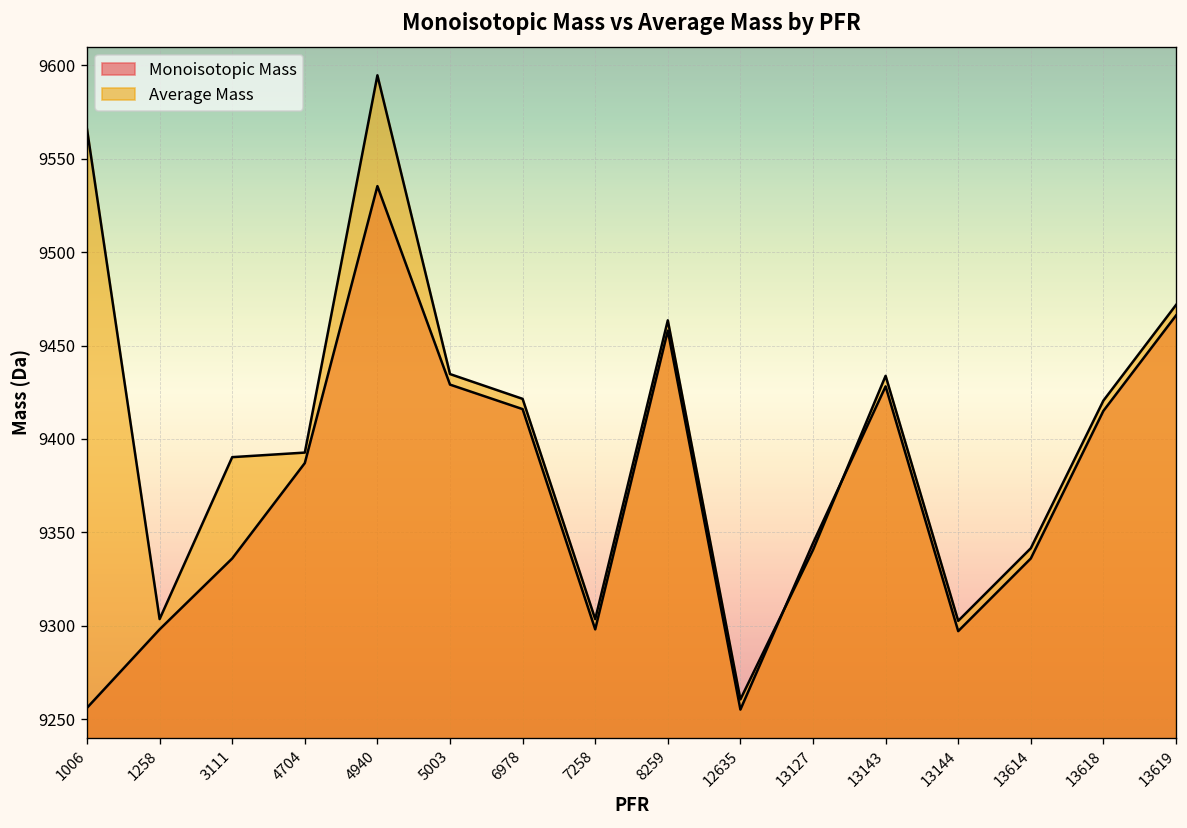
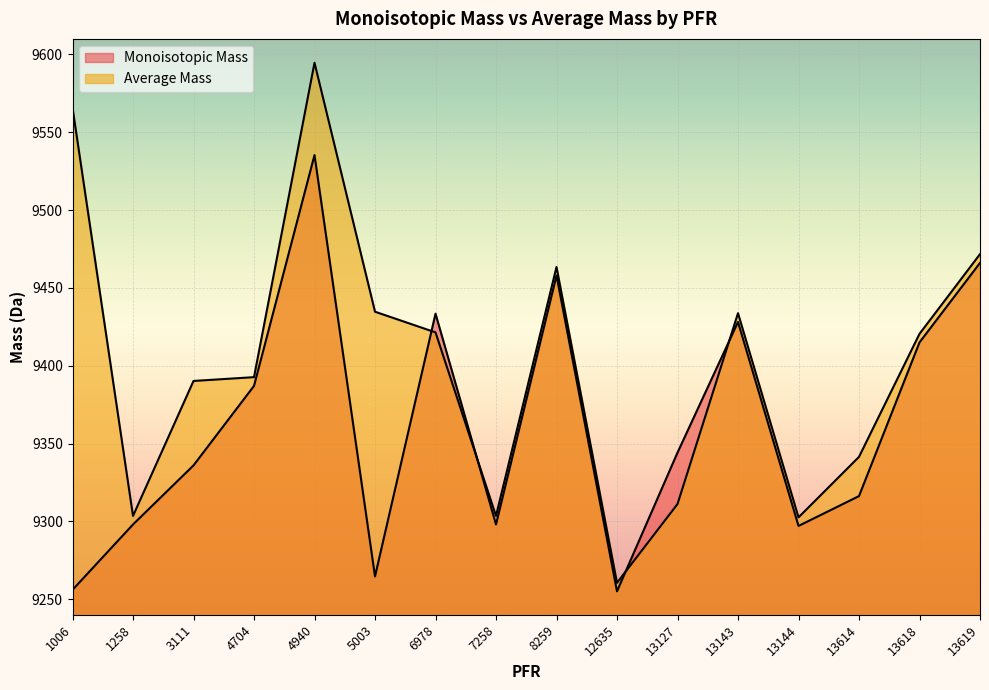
Monoisotopic Mass, 5003: 9429 -> 9265
Monoisotopic Mass, 6978: 9416 -> 9433
Average Mass, 13127: 9341 -> 9311
Monoisotopic Mass, 13614: 9336 -> 9316
